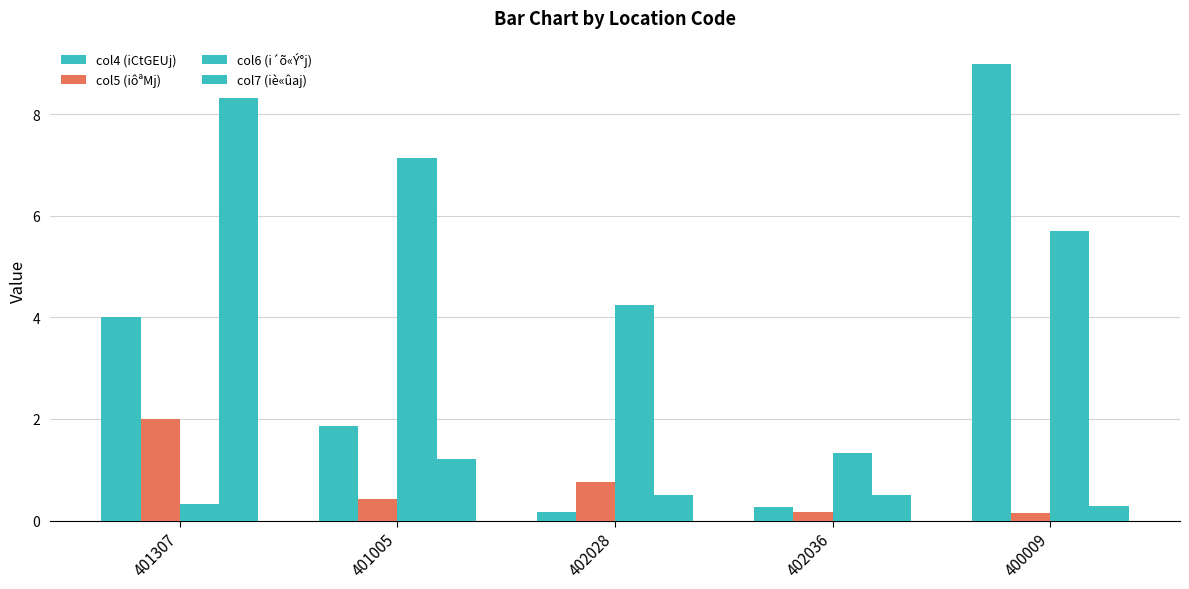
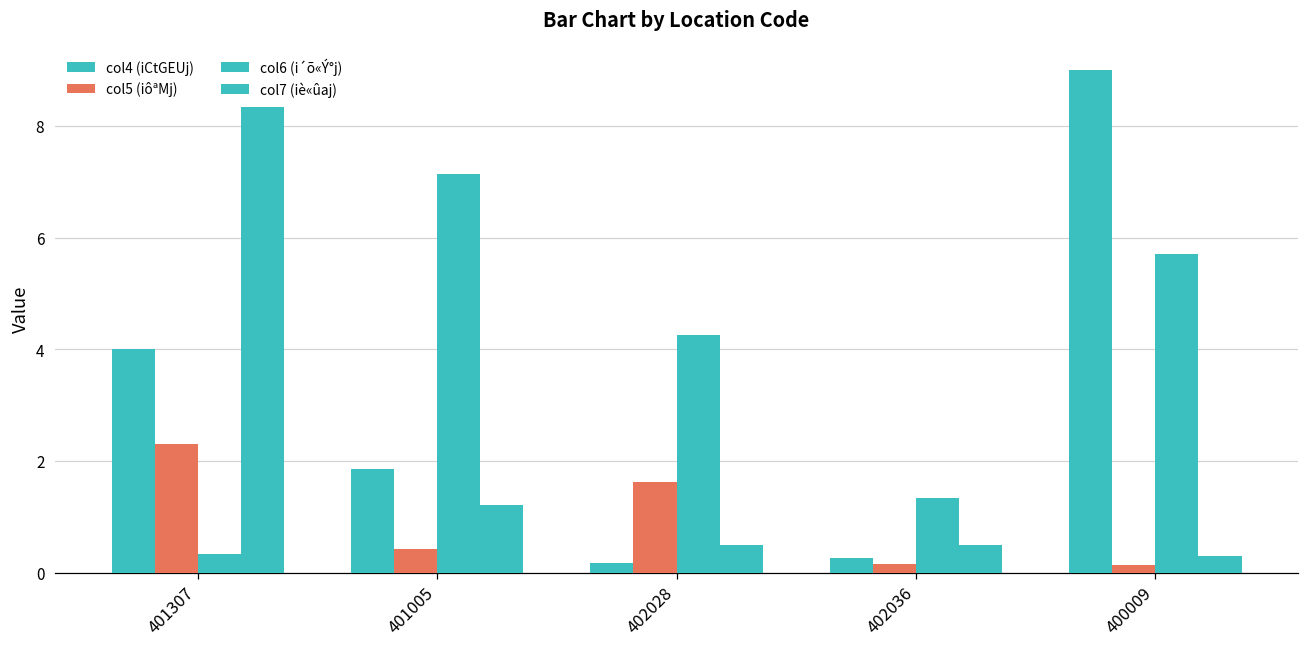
col5 (iôªMj), 401307: 2.0 -> 2.3
col5 (iôªMj), 402028: 0.8 -> 1.6
